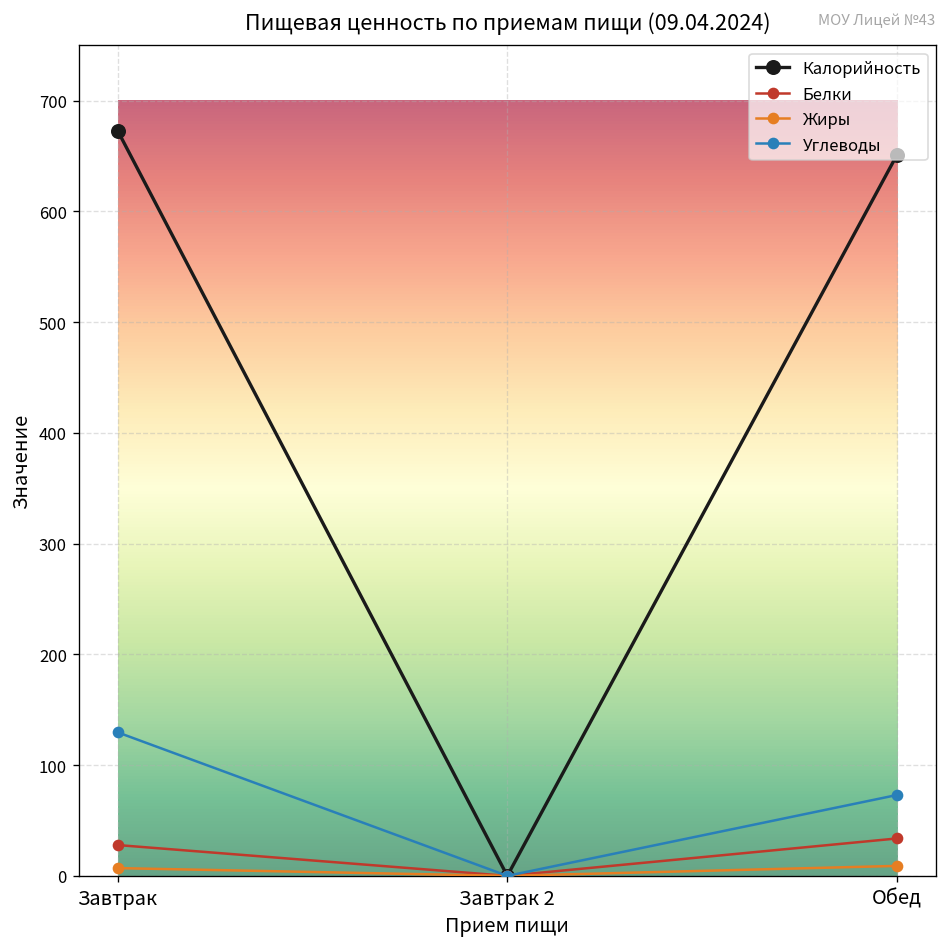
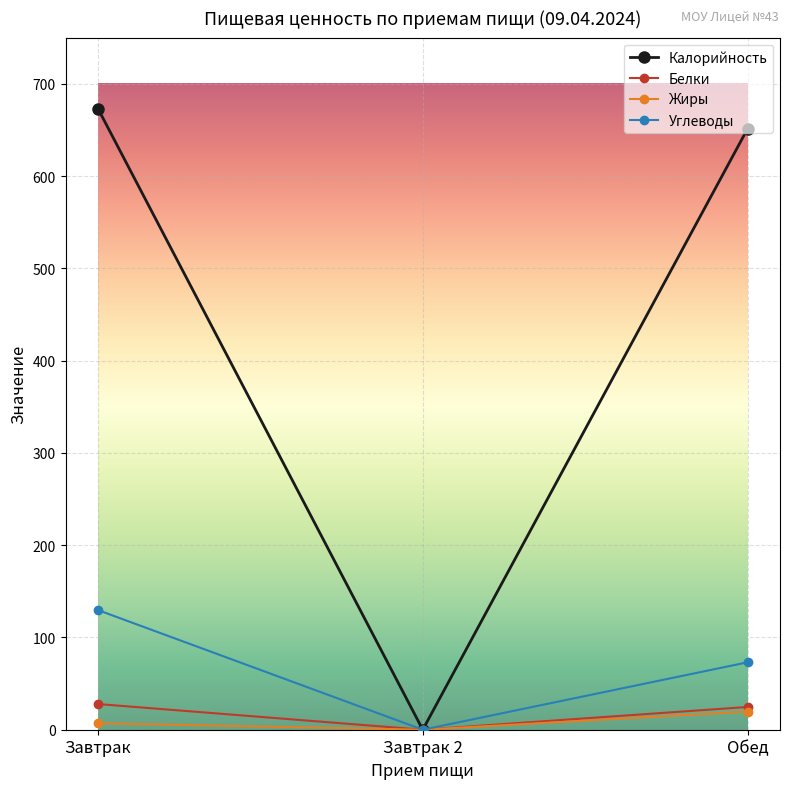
Белки, Обед: 30 -> 20
Жиры, Обед: 10 -> 20
